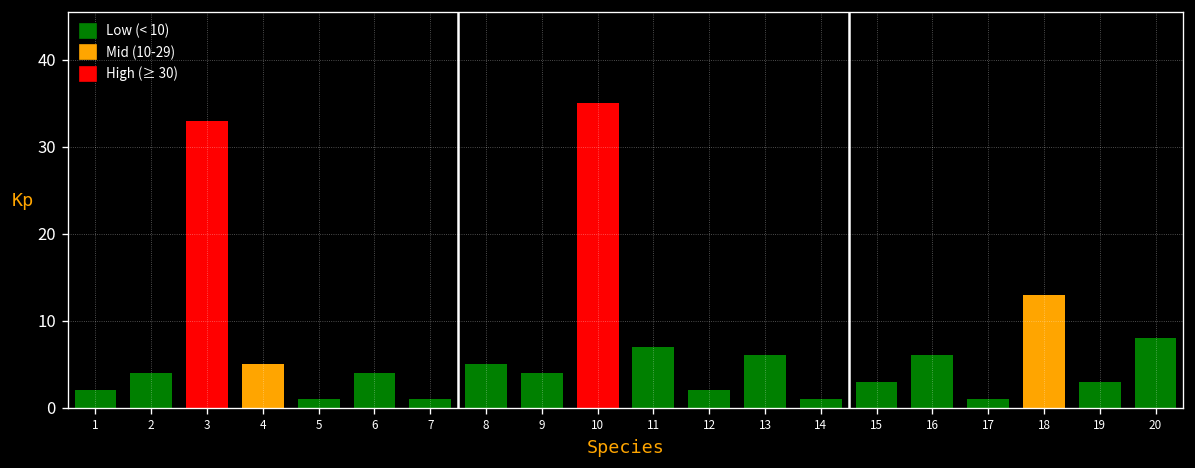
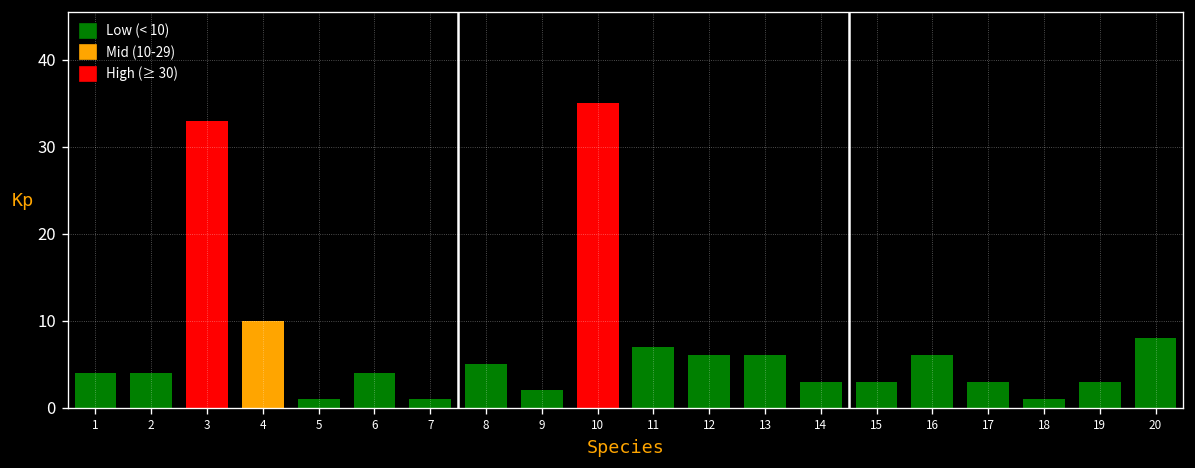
1: 2 -> 4
4: 5 -> 10
9: 4 -> 2
12: 2 -> 6
14: 1 -> 3
17: 1 -> 3
18: 13 -> 1
